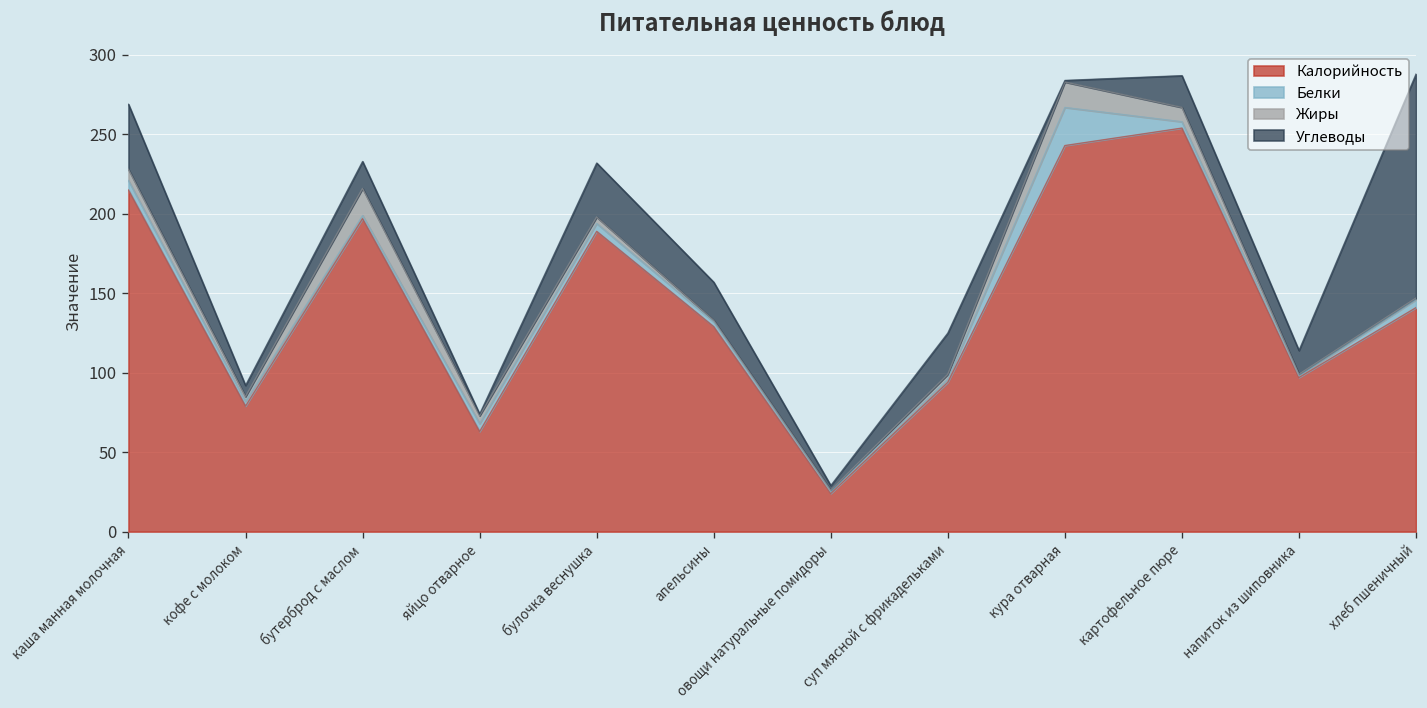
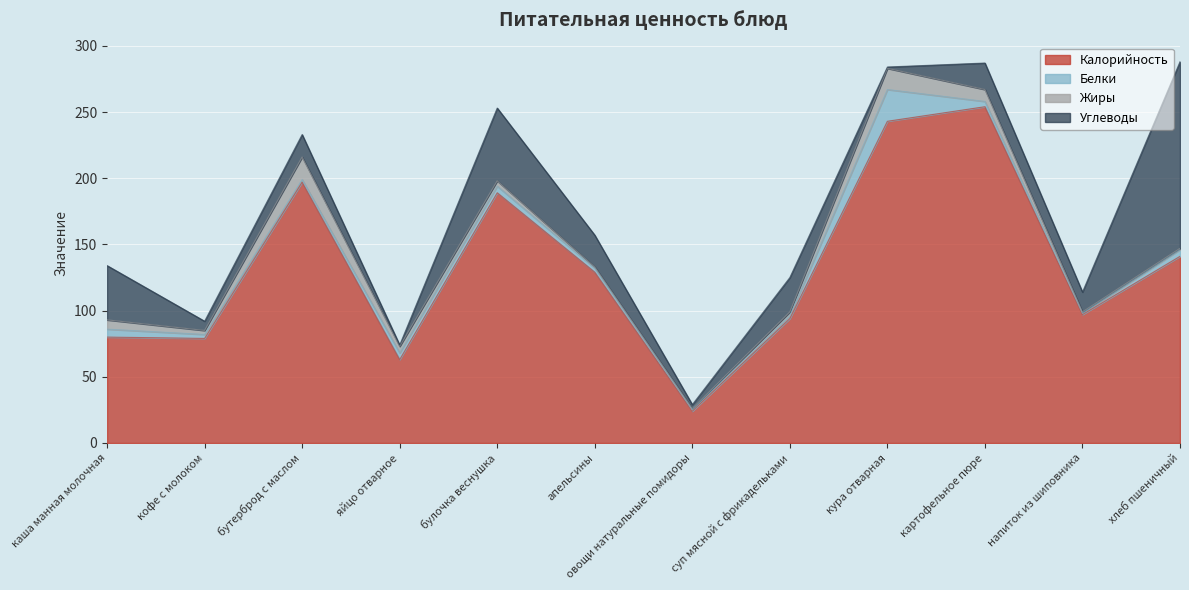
Калорийность, каша манная молочная: 215 -> 80
Углеводы, булочка веснушка: 34 -> 55
